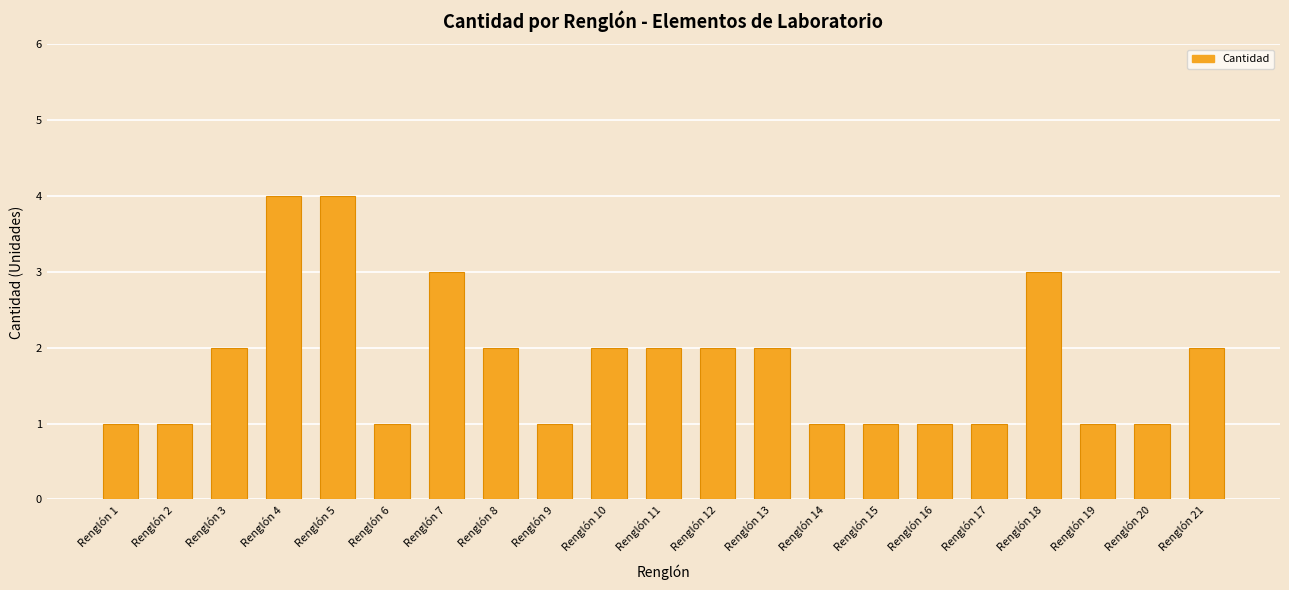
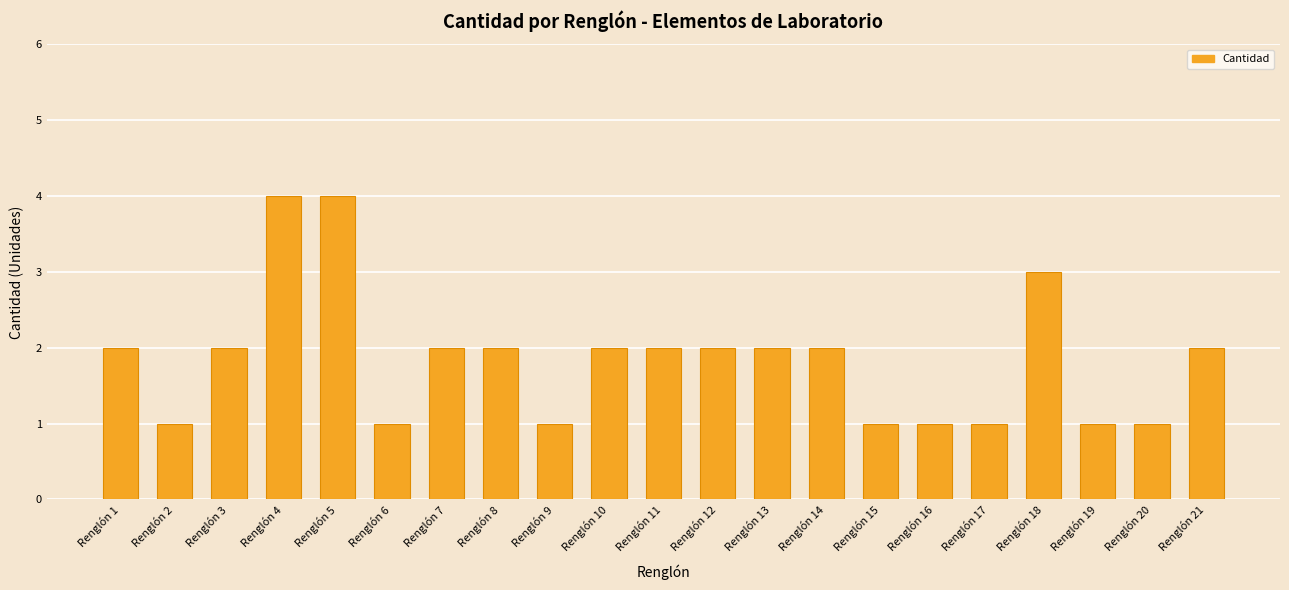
Renglón 1: 1 -> 2
Renglón 7: 3 -> 2
Renglón 14: 1 -> 2
